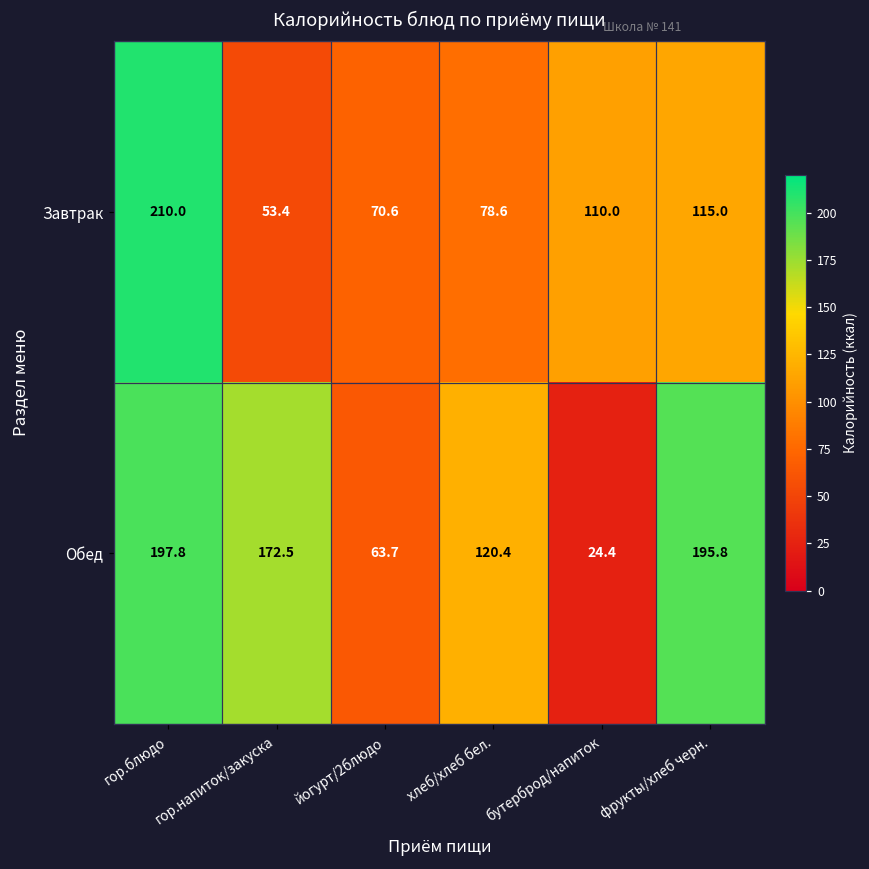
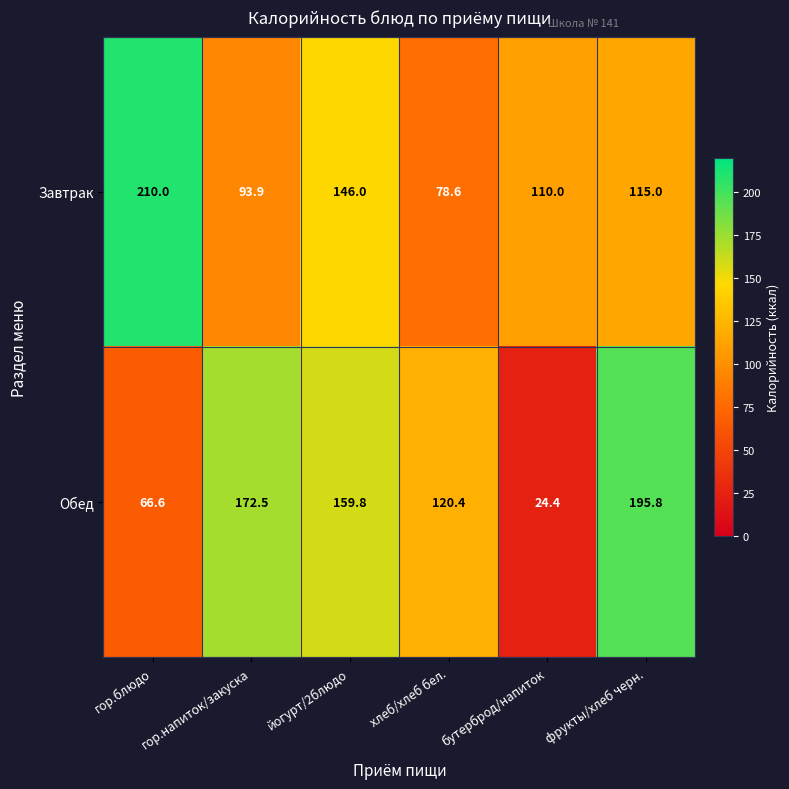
Завтрак, гор.напиток/закуска: 53.4 -> 93.9
Завтрак, йогурт/2блюдо: 70.6 -> 146.0
Обед, гор.блюдо: 197.8 -> 66.6
Обед, йогурт/2блюдо: 63.7 -> 159.8
